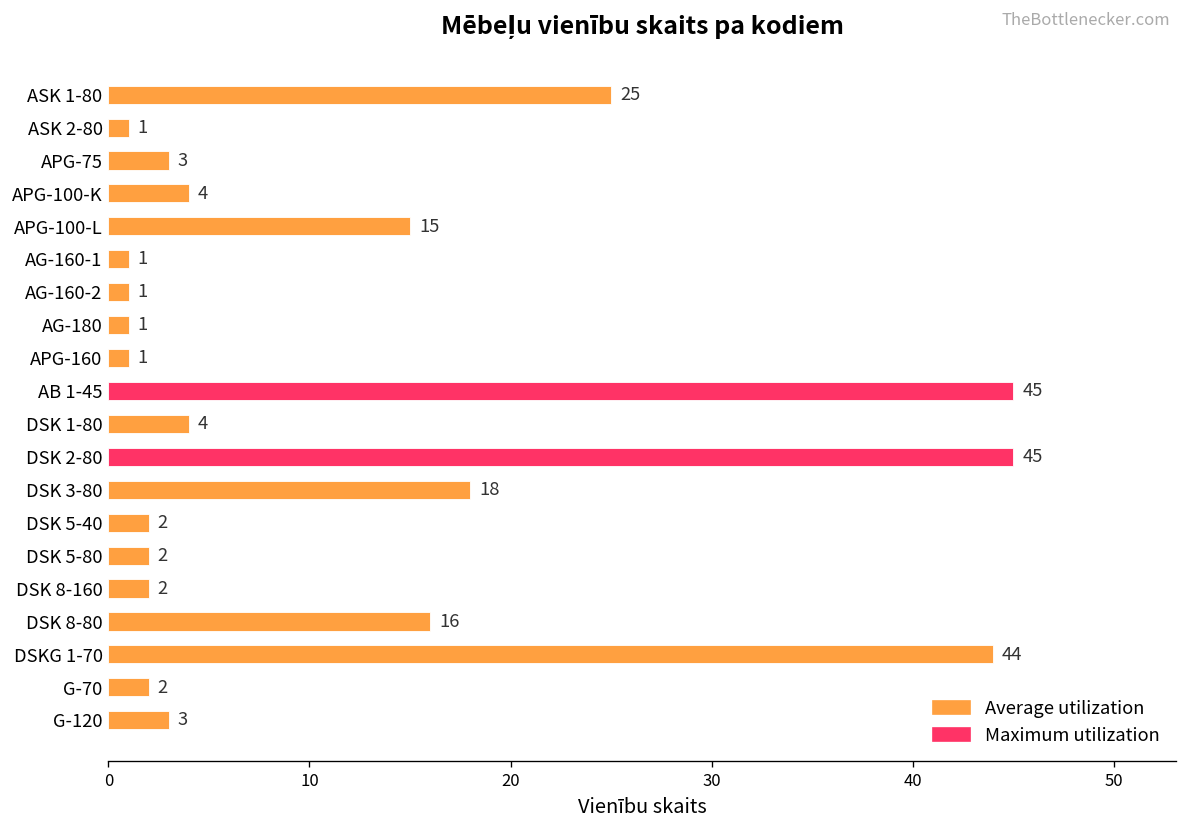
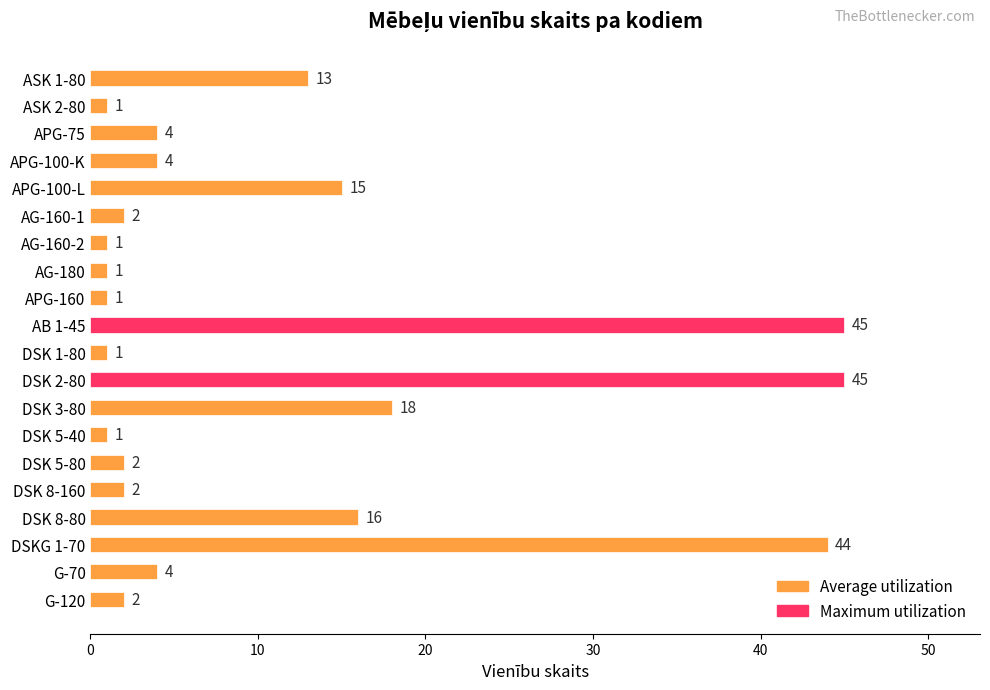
ASK 1-80: 25 -> 13
APG-75: 3 -> 4
AG-160-1: 1 -> 2
DSK 1-80: 4 -> 1
DSK 5-40: 2 -> 1
G-70: 2 -> 4
G-120: 3 -> 2
